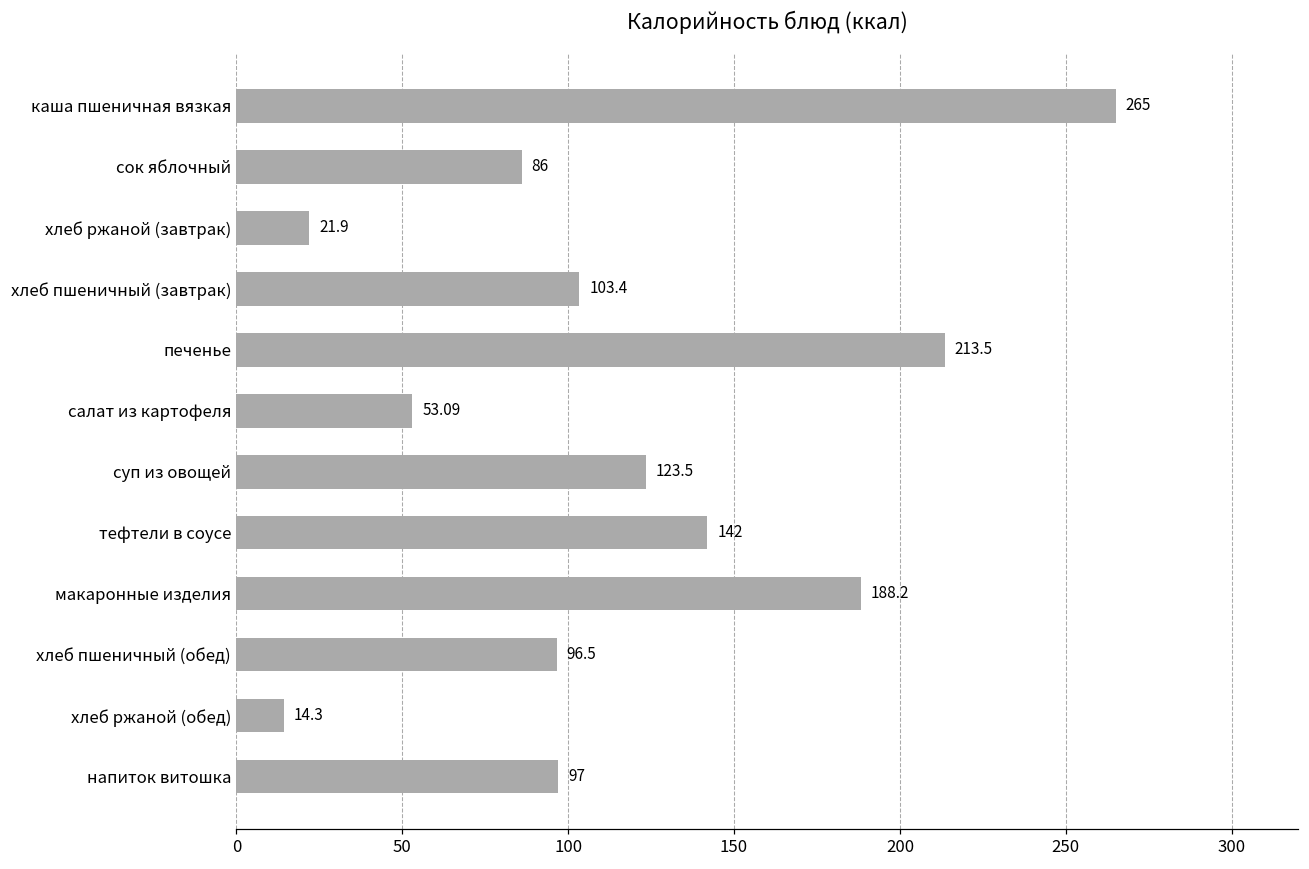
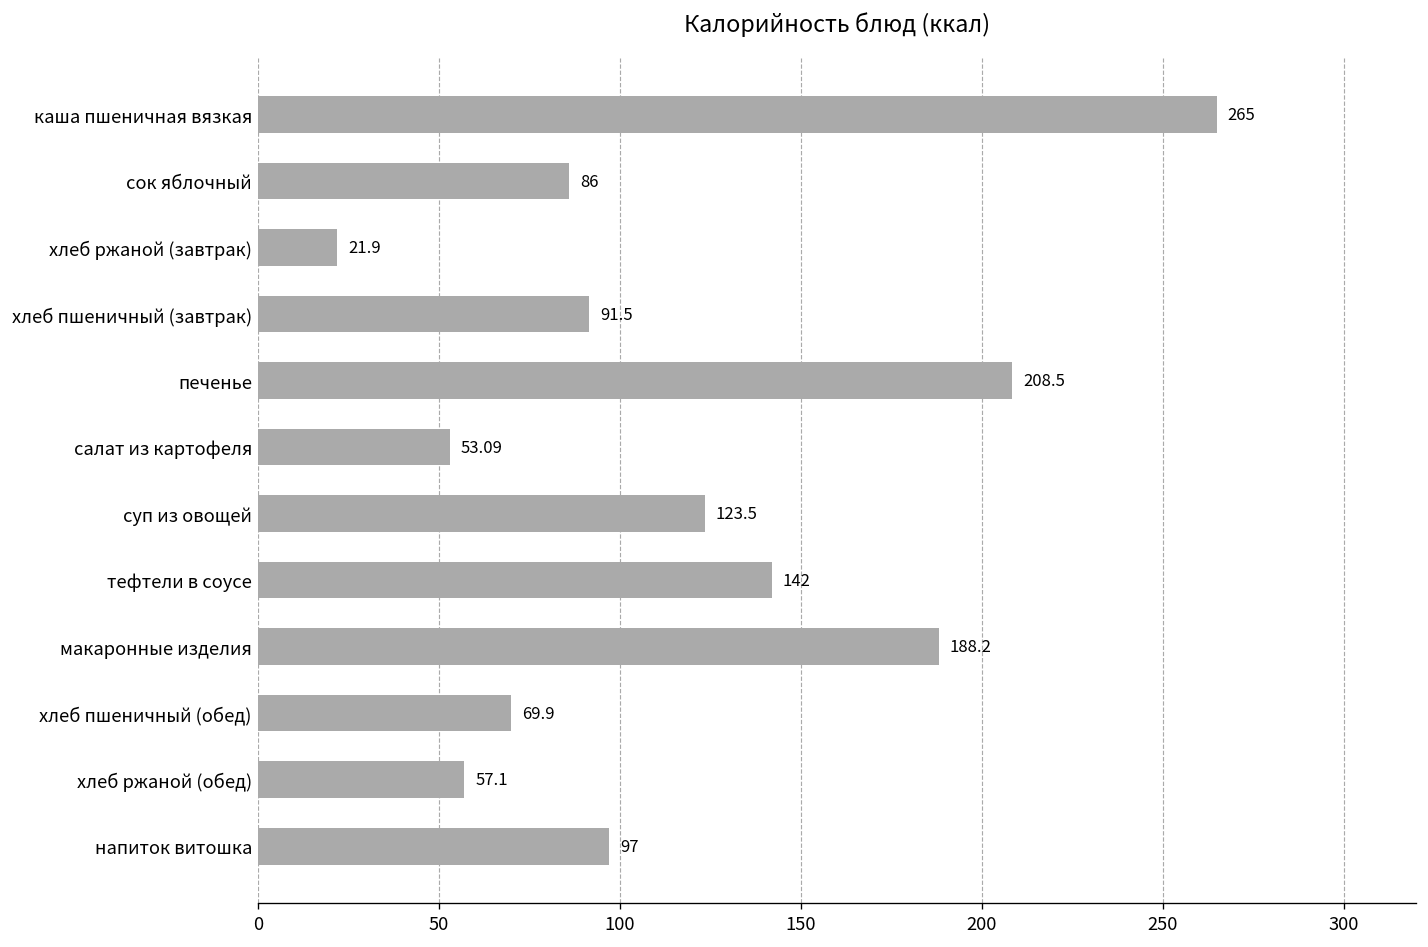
хлеб пшеничный (завтрак): 103.4 -> 91.5
печенье: 213.5 -> 208.5
хлеб пшеничный (обед): 96.5 -> 69.9
хлеб ржаной (обед): 14.3 -> 57.1
